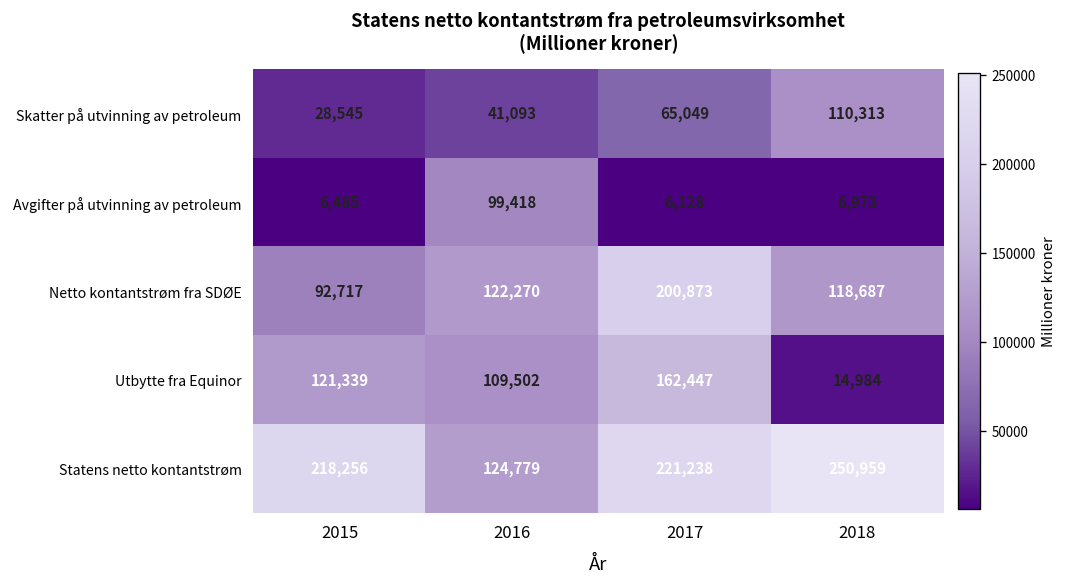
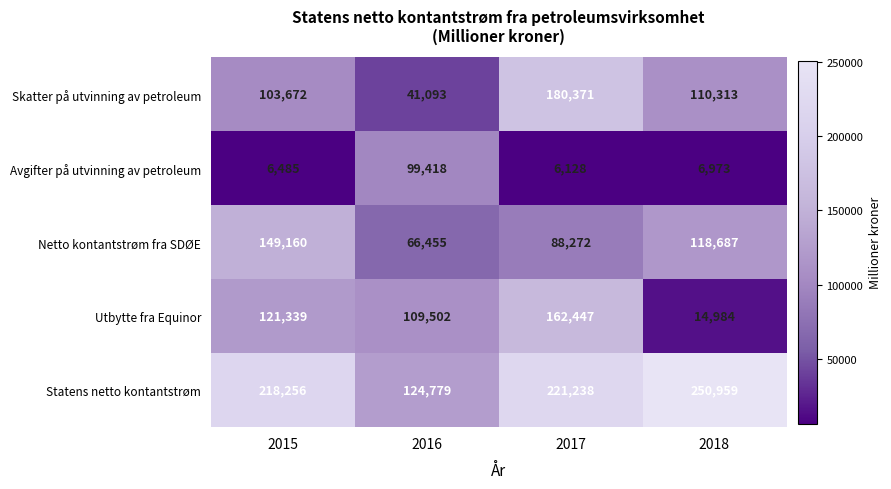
Skatter på utvinning av petroleum, 2015: 28,545 -> 103,672
Skatter på utvinning av petroleum, 2017: 65,049 -> 180,371
Netto kontantstrøm fra SDØE, 2015: 92,717 -> 149,160
Netto kontantstrøm fra SDØE, 2016: 122,270 -> 66,455
Netto kontantstrøm fra SDØE, 2017: 200,873 -> 88,272
